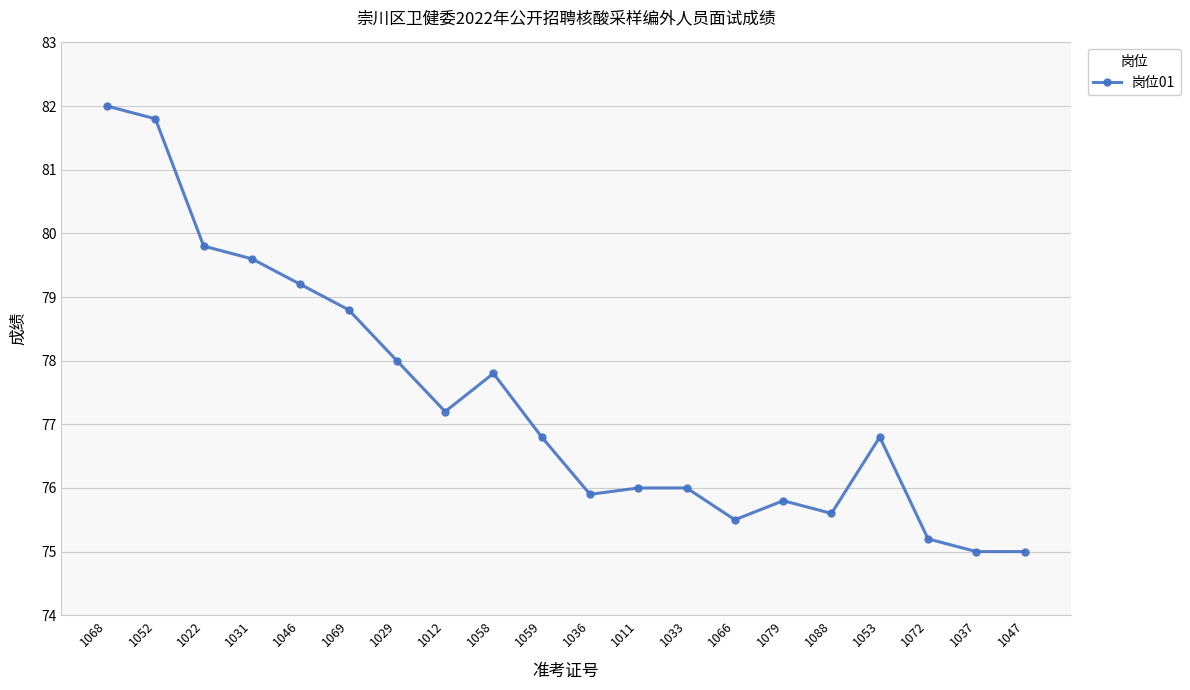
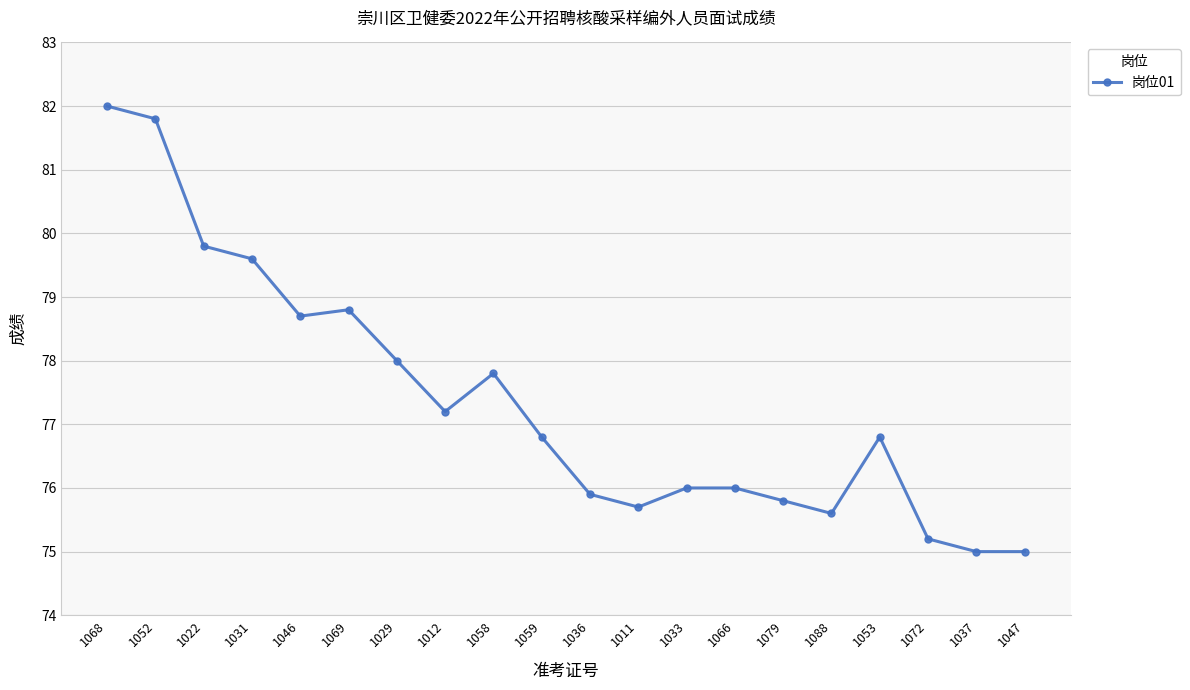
1046: 79.2 -> 78.7
1011: 76.0 -> 75.7
1066: 75.5 -> 76.0
